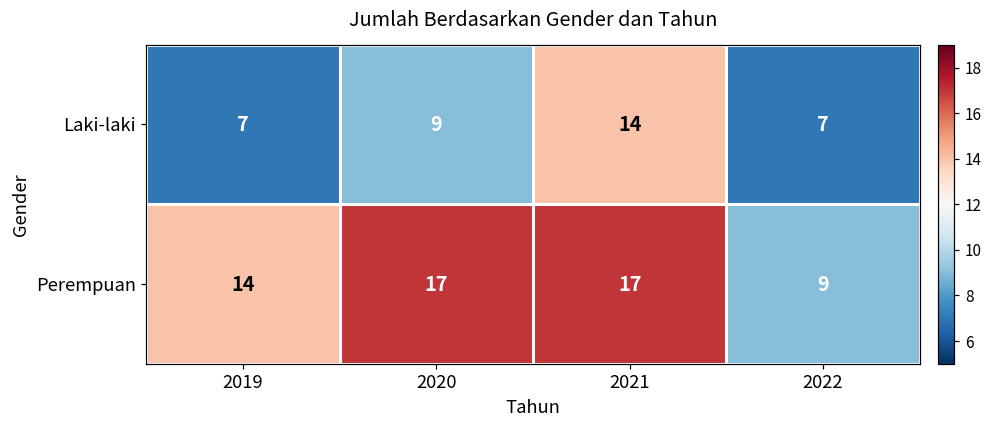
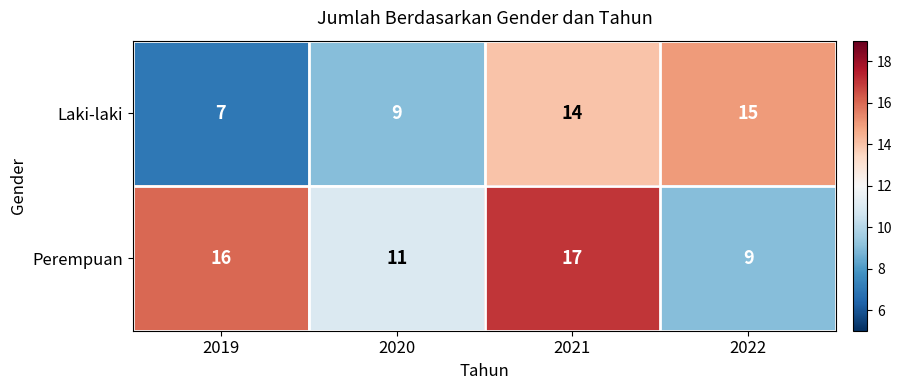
Laki-laki, 2022: 7 -> 15
Perempuan, 2019: 14 -> 16
Perempuan, 2020: 17 -> 11
